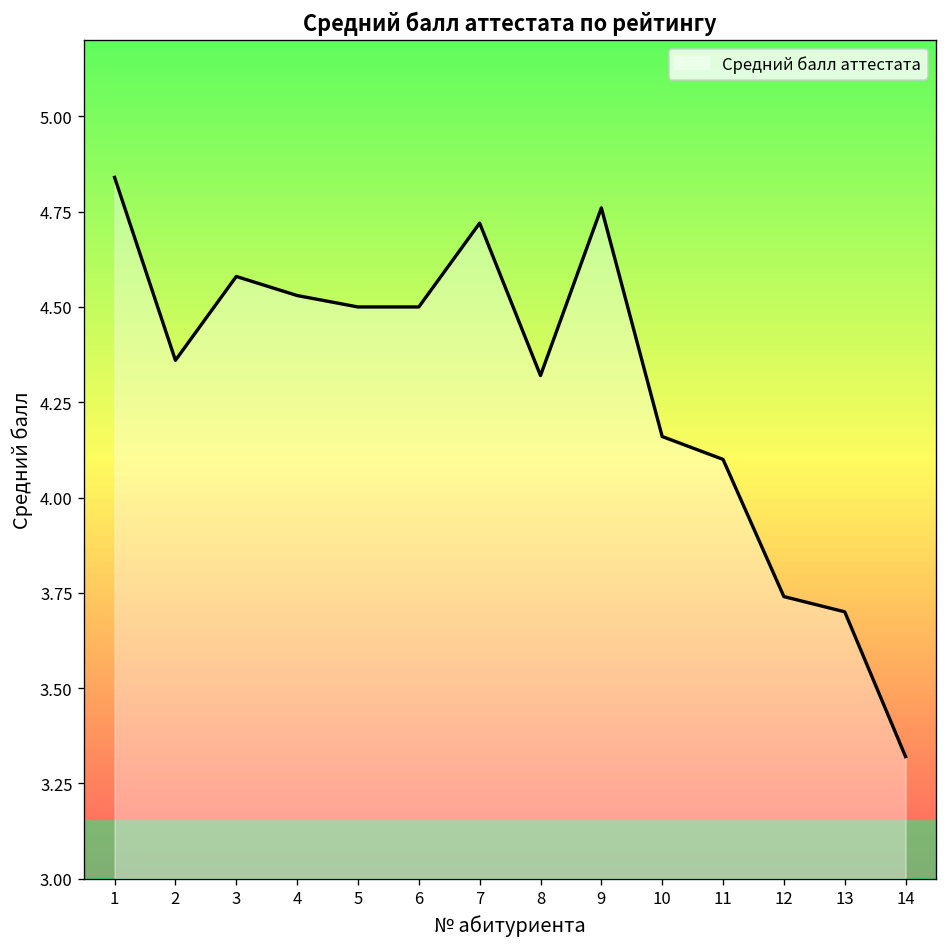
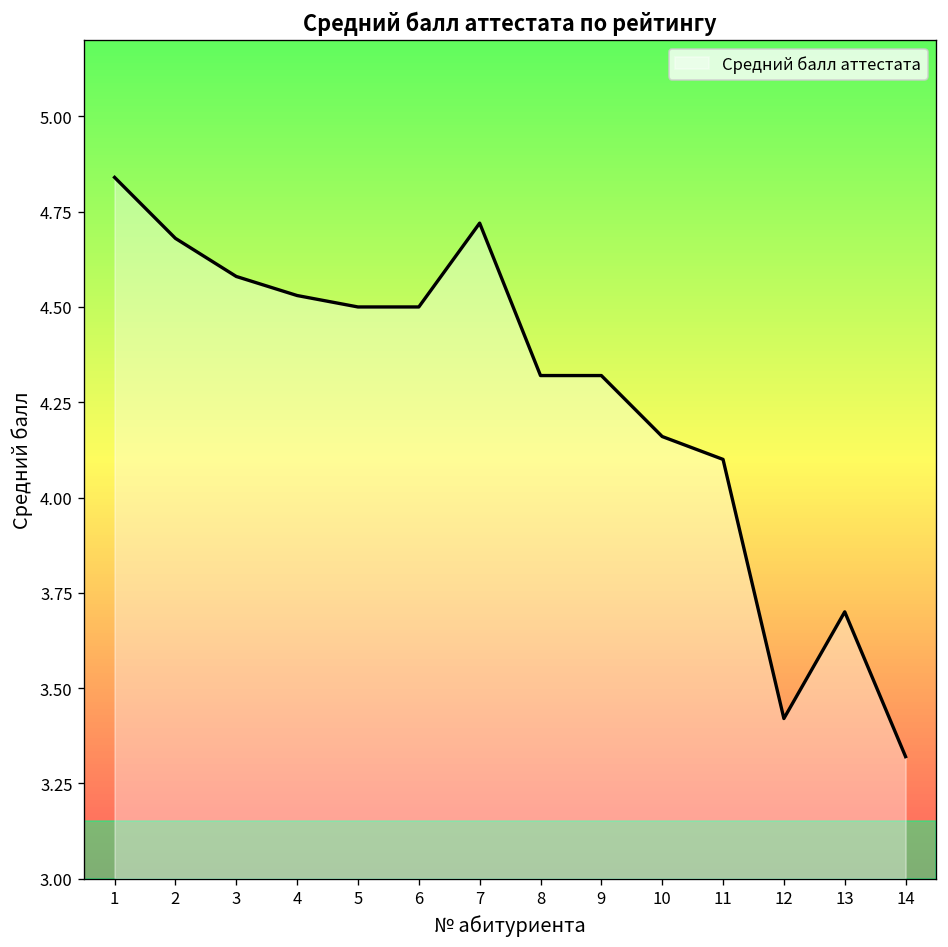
2: 4.36 -> 4.68
9: 4.76 -> 4.32
12: 3.74 -> 3.42
